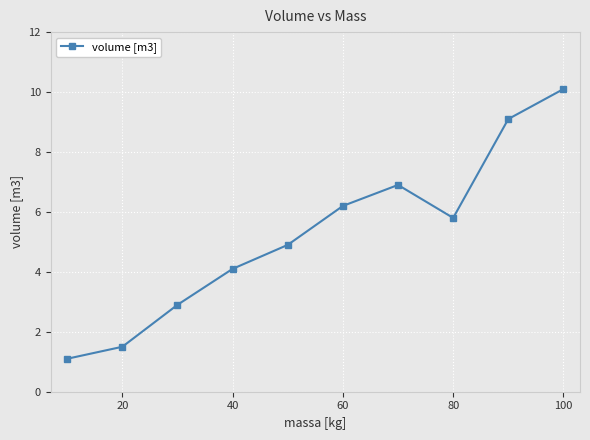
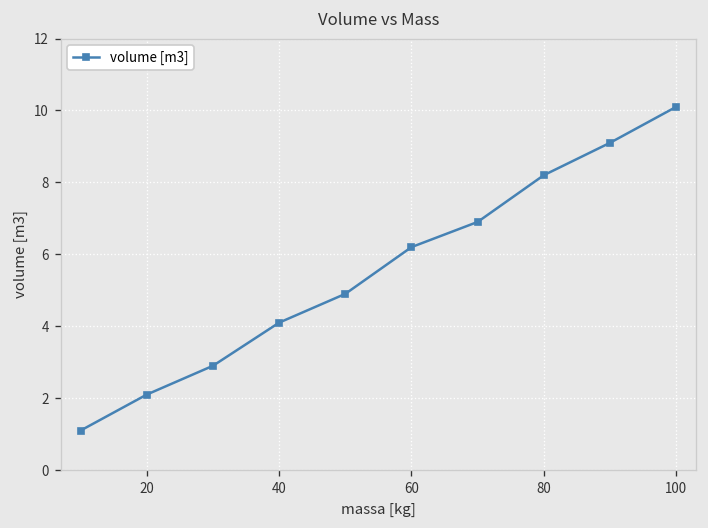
20: 1.5 -> 2.1
80: 5.8 -> 8.2
